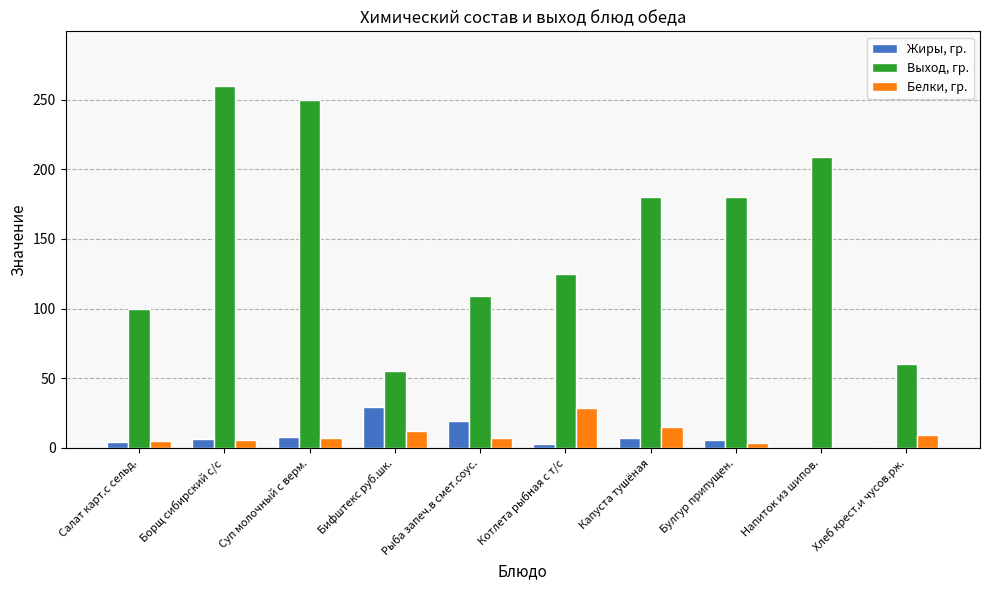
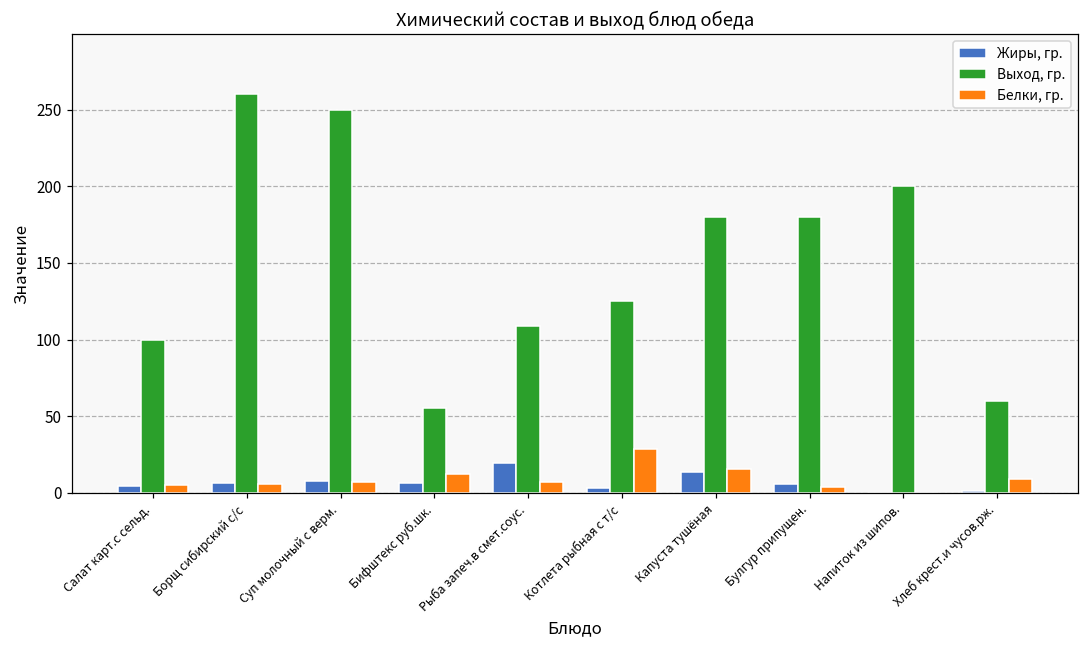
Жиры, гр., Бифштекс руб.шк.: 29 -> 7
Жиры, гр., Капуста тушёная: 7 -> 14
Выход, гр., Напиток из шипов.: 209 -> 200
